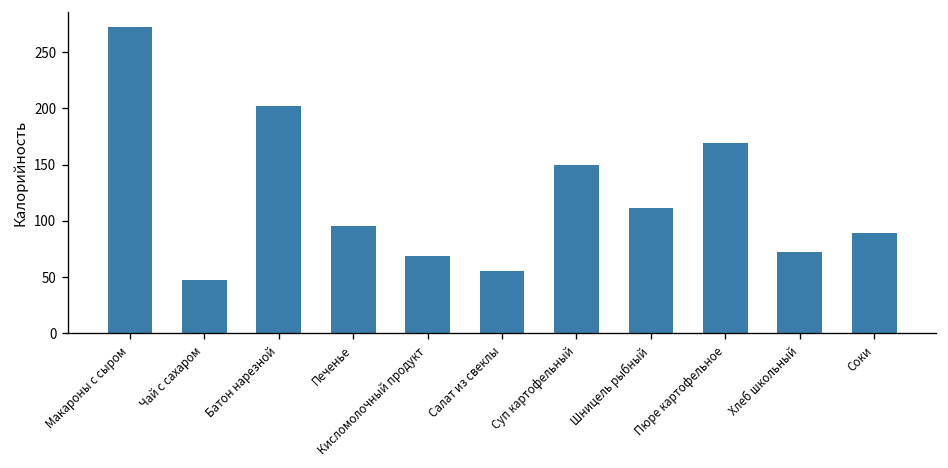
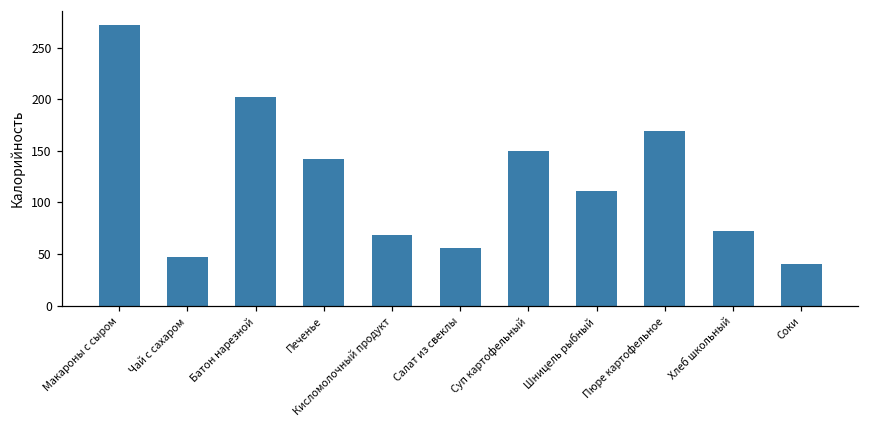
Печенье: 100 -> 140
Соки: 90 -> 40
